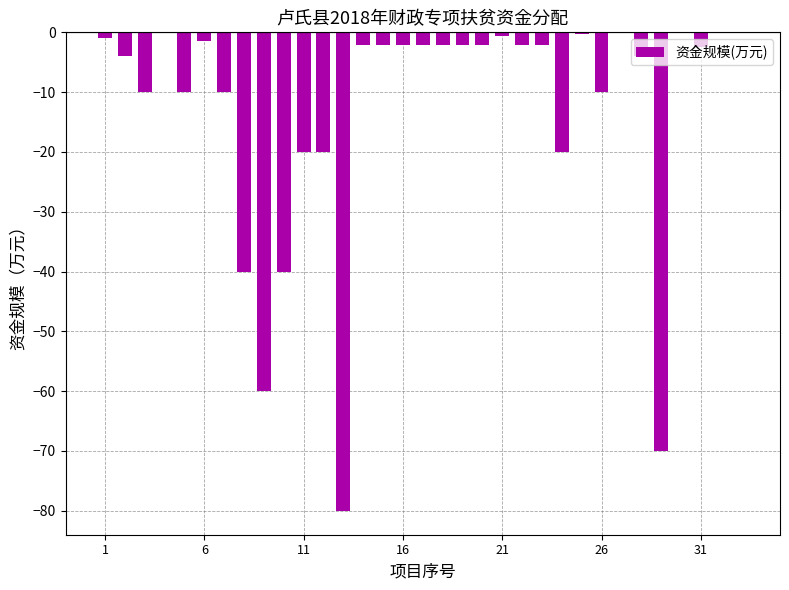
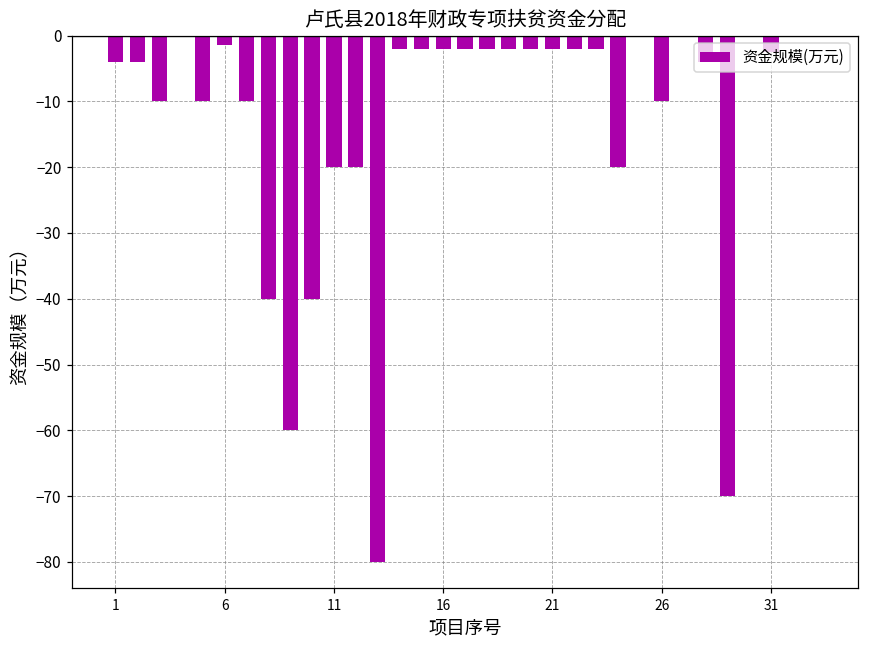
1: -1 -> -4
21: -1 -> -2
